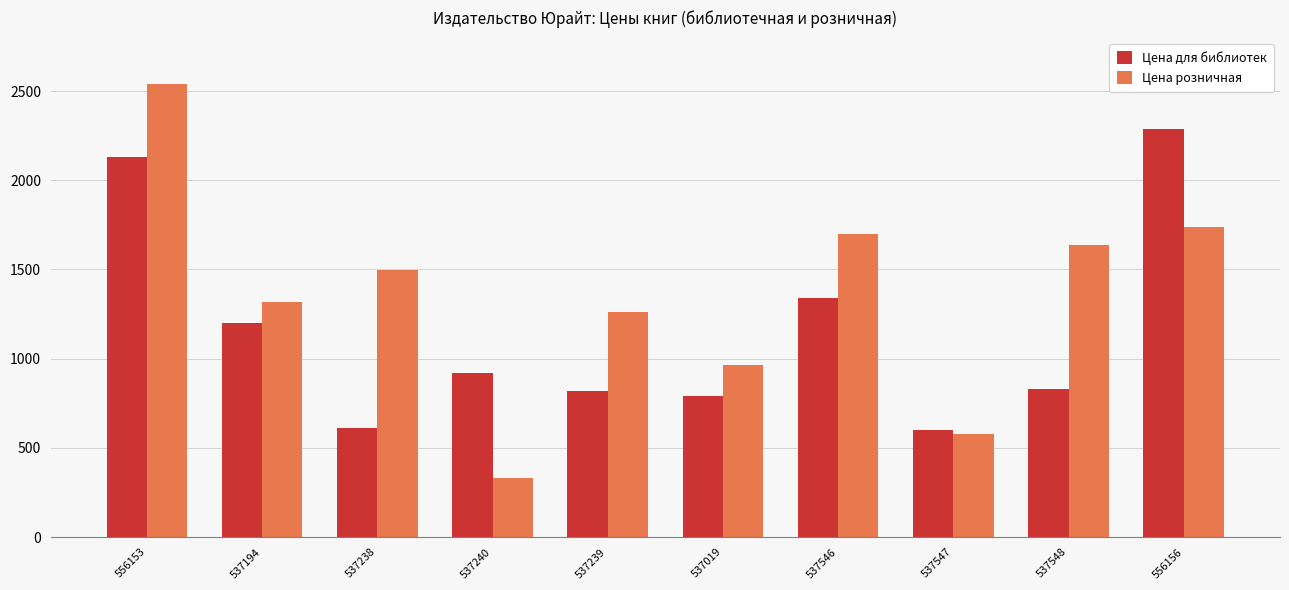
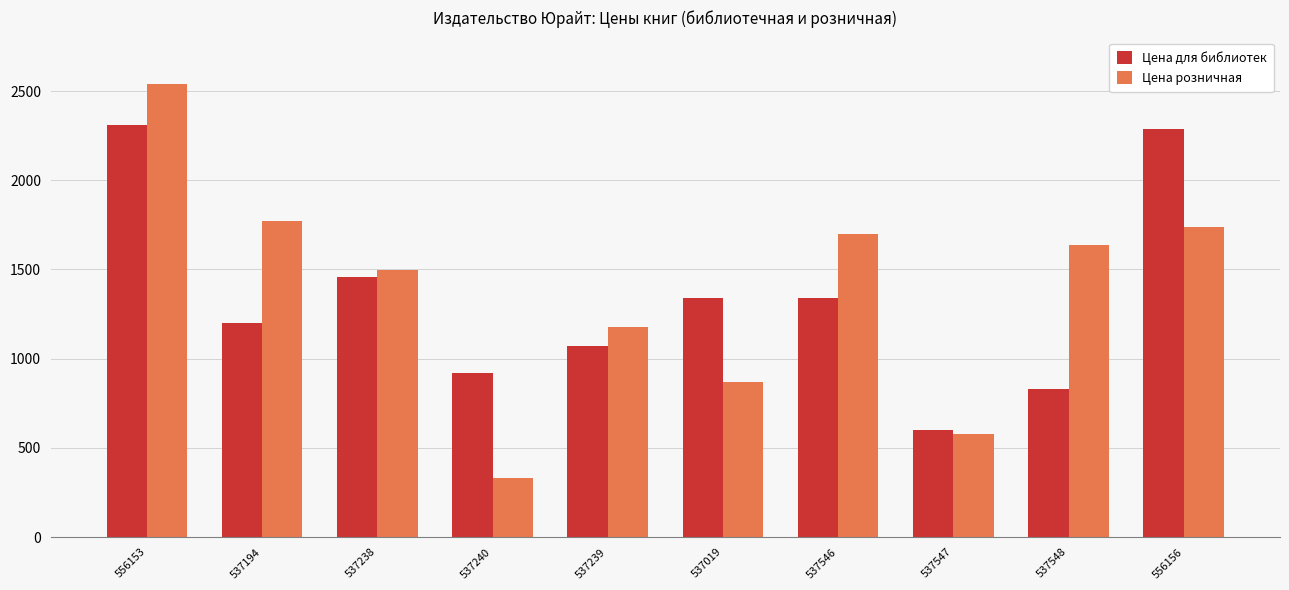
Цена для библиотек, 556153: 2130 -> 2310
Цена розничная, 537194: 1320 -> 1770
Цена для библиотек, 537238: 610 -> 1460
Цена для библиотек, 537239: 820 -> 1070
Цена розничная, 537239: 1260 -> 1180
Цена для библиотек, 537019: 790 -> 1340
Цена розничная, 537019: 960 -> 870
